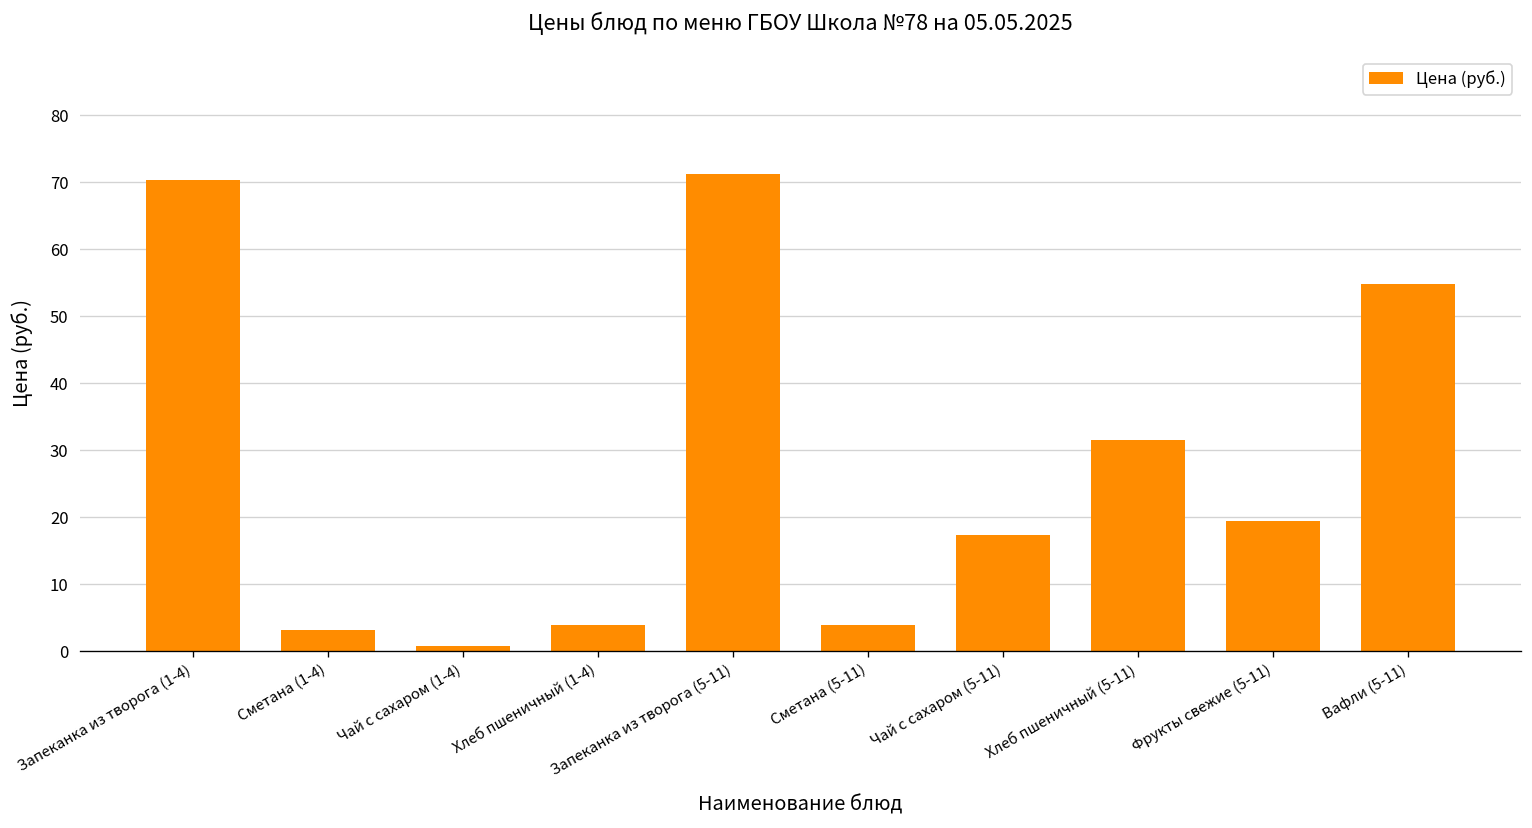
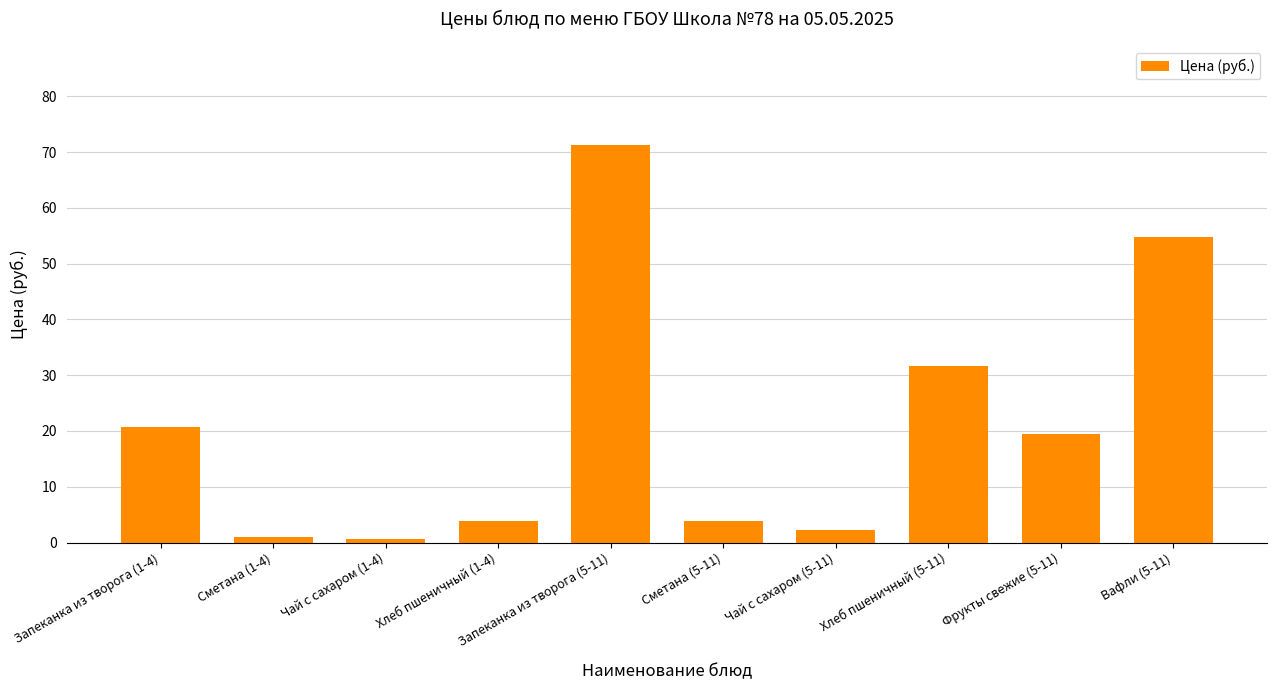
Запеканка из творога (1-4): 70 -> 21
Сметана (1-4): 3 -> 1
Чай с сахаром (5-11): 17 -> 2
